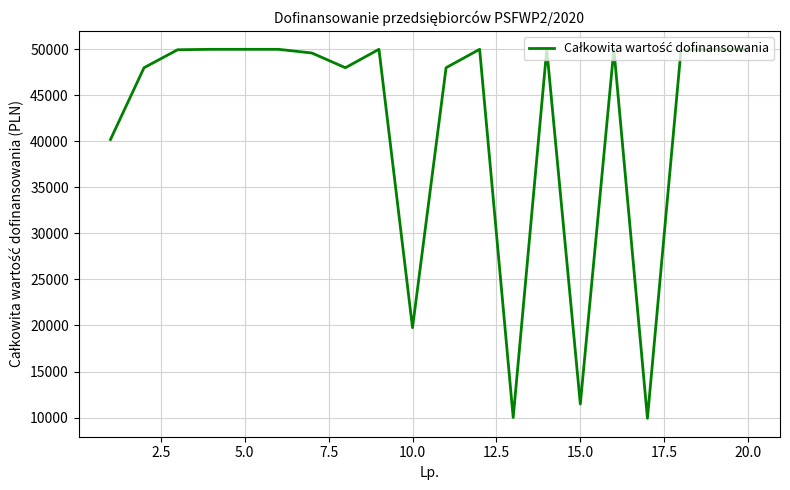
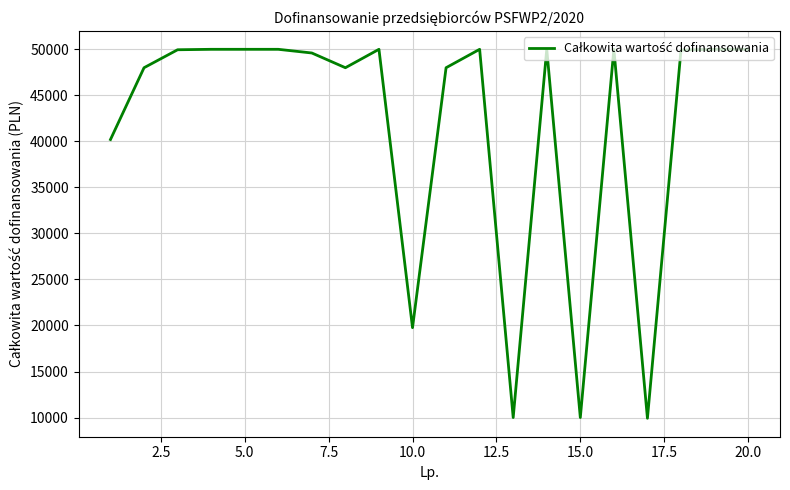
15.0: 11000 -> 10000
